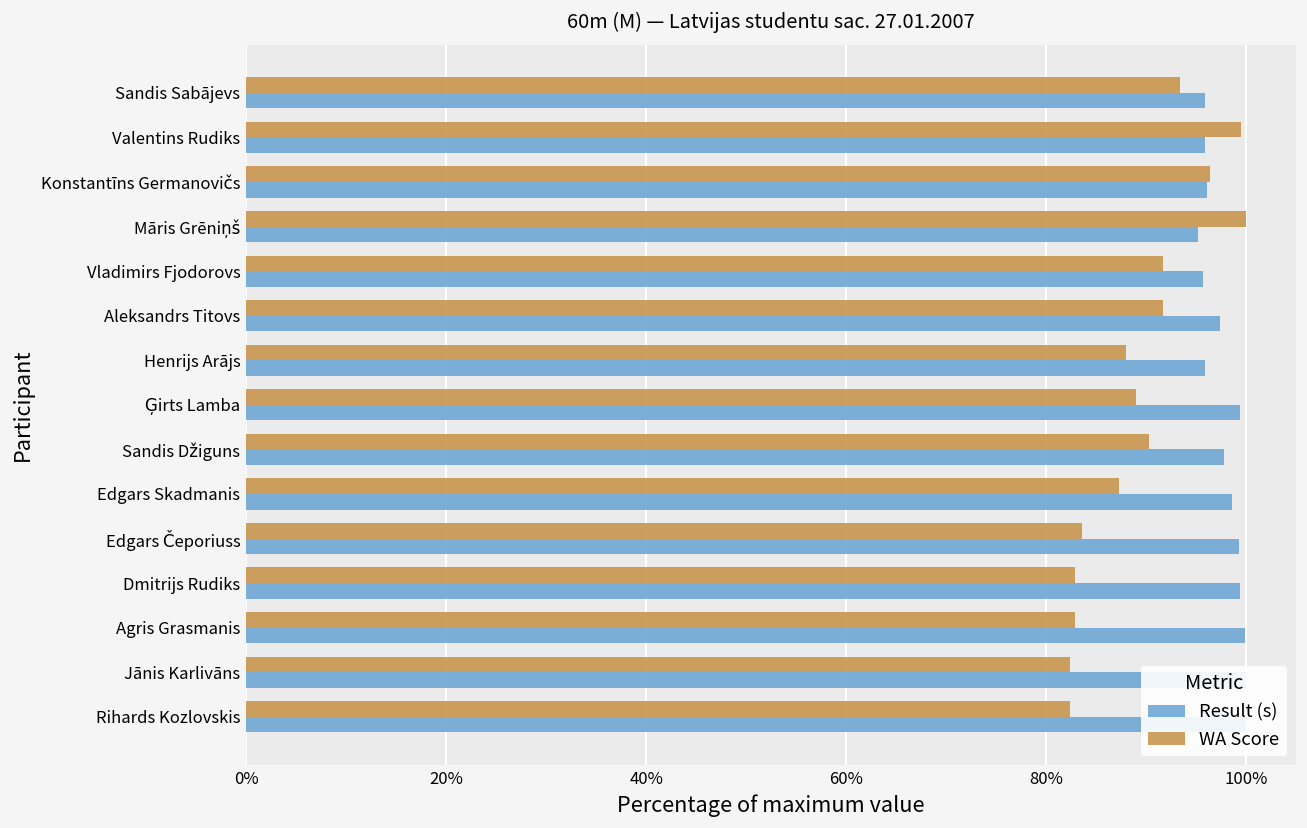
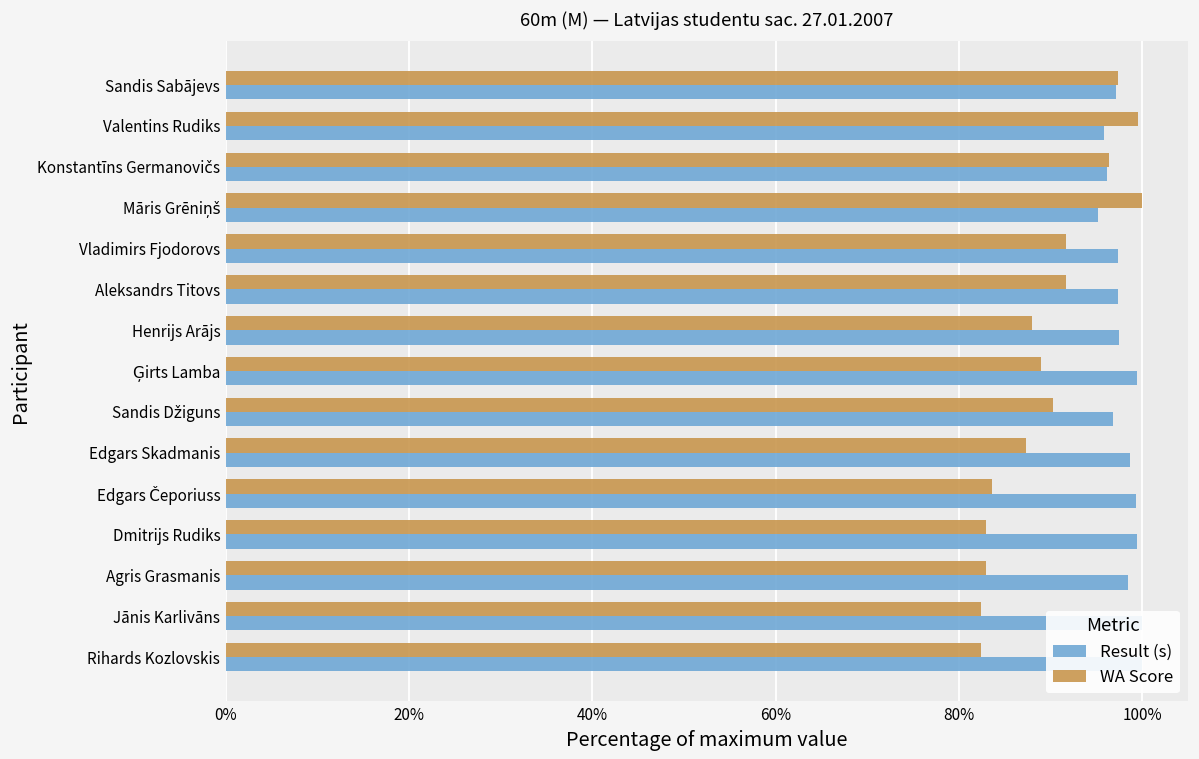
WA Score, Sandis Sabājevs: 93% -> 97%
Result (s), Sandis Sabājevs: 96% -> 97%
Result (s), Vladimirs Fjodorovs: 96% -> 97%
Result (s), Henrijs Arājs: 96% -> 98%
Result (s), Sandis Džiguns: 98% -> 97%
Result (s), Agris Grasmanis: 100% -> 98%
